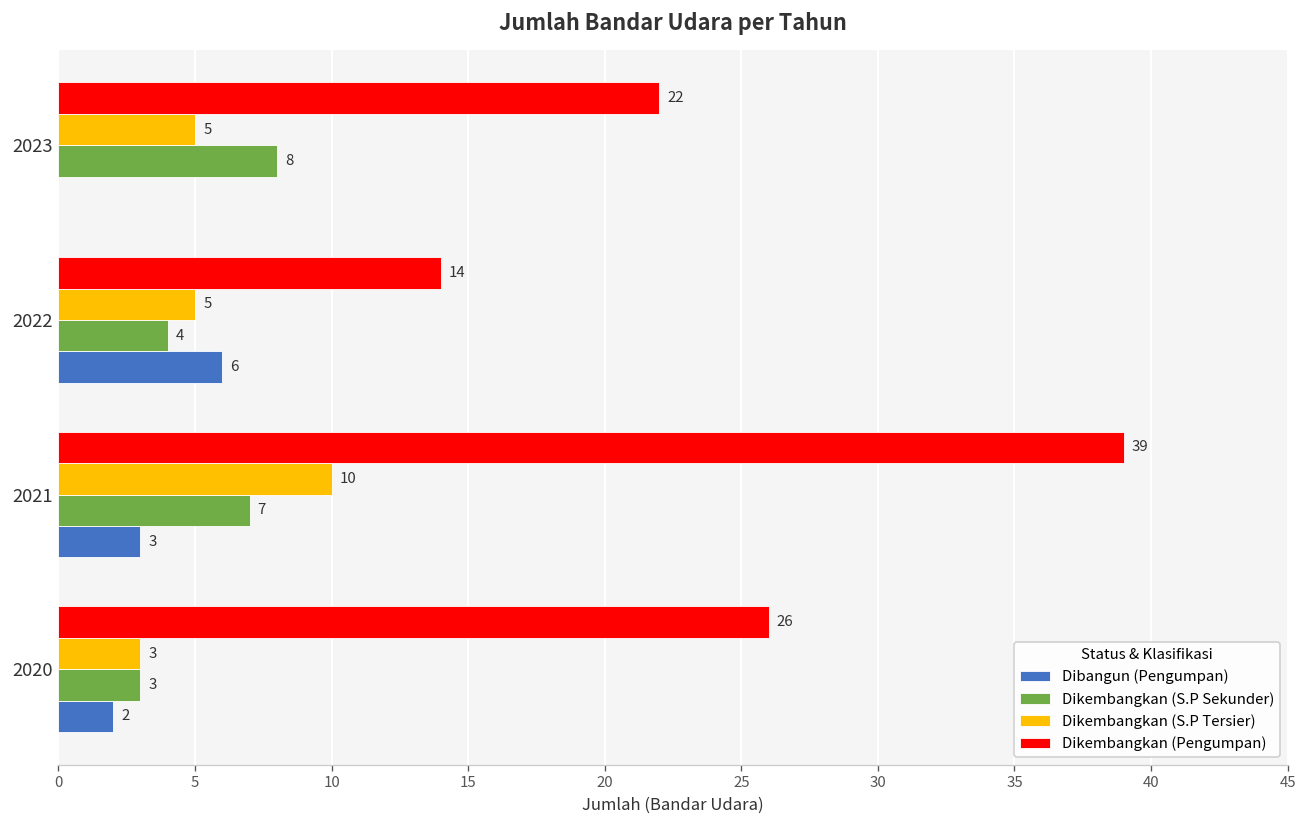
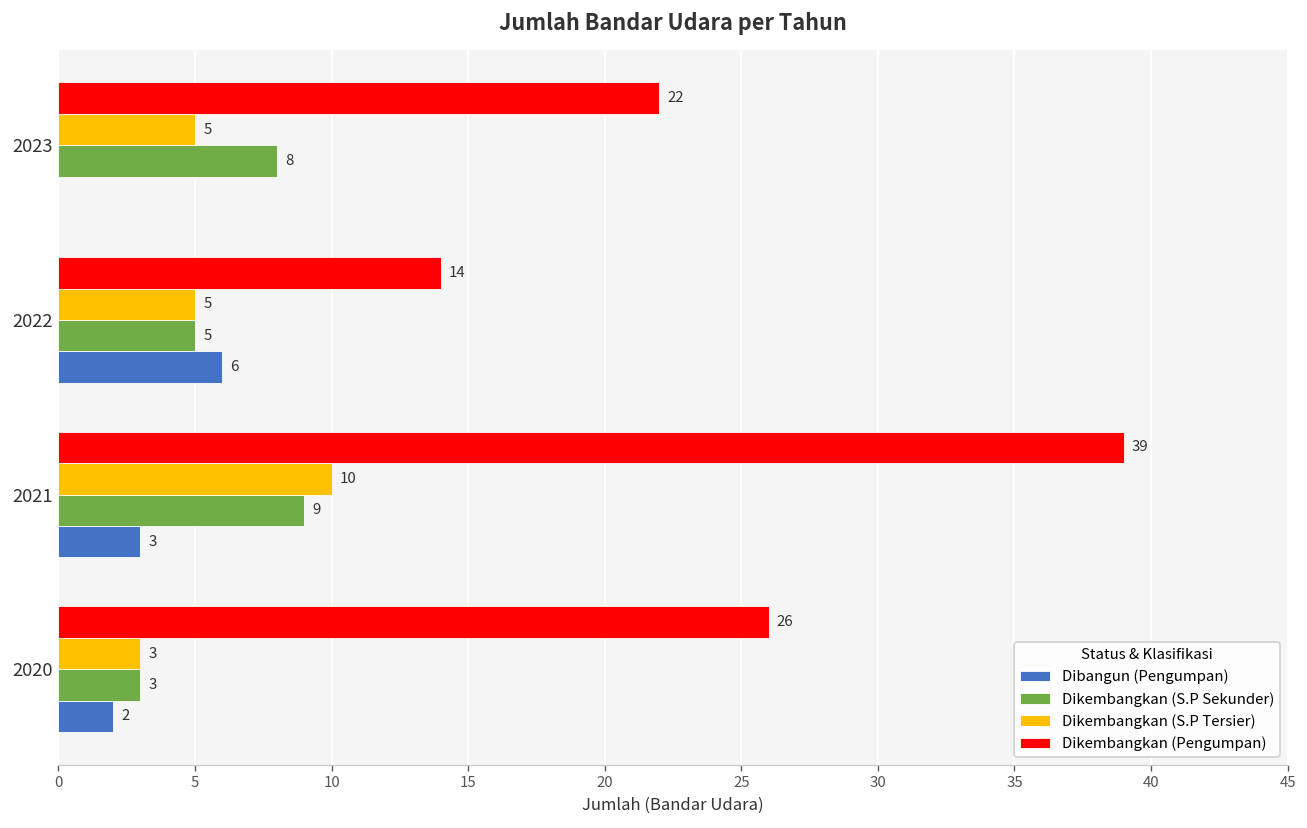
Dikembangkan (S.P Sekunder), 2022: 4 -> 5
Dikembangkan (S.P Sekunder), 2021: 7 -> 9
